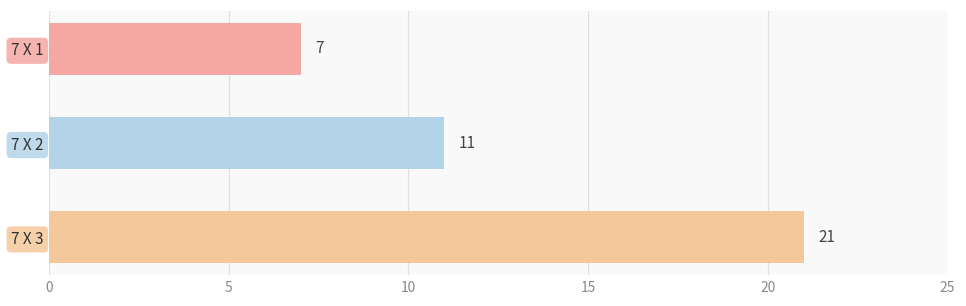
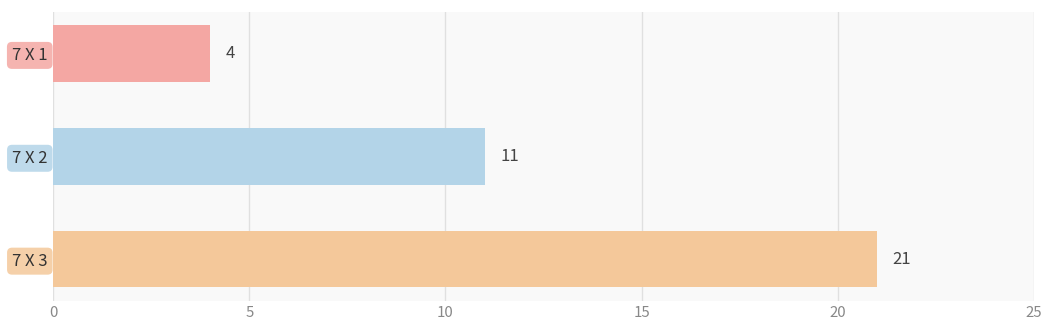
7 X 1: 7 -> 4
